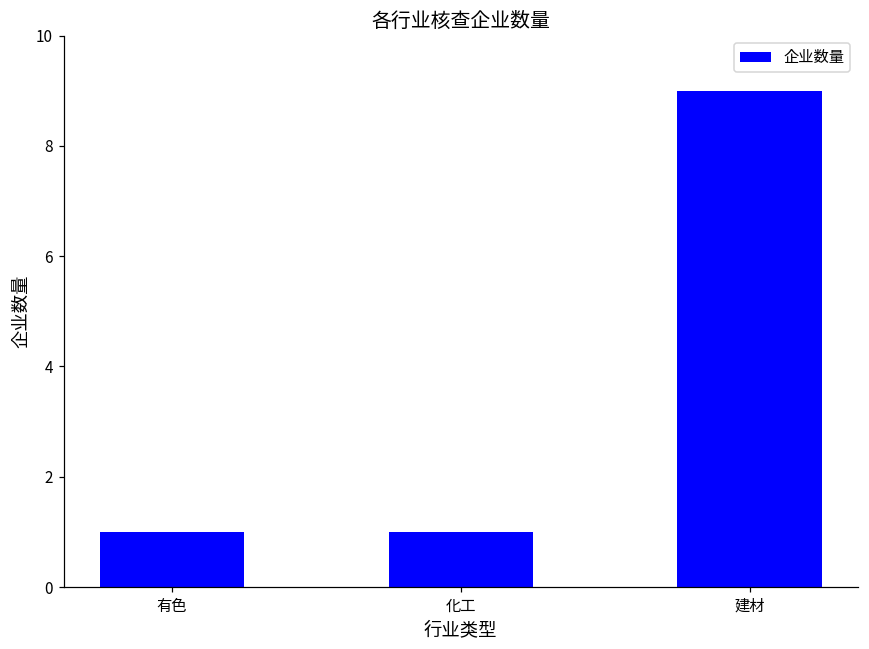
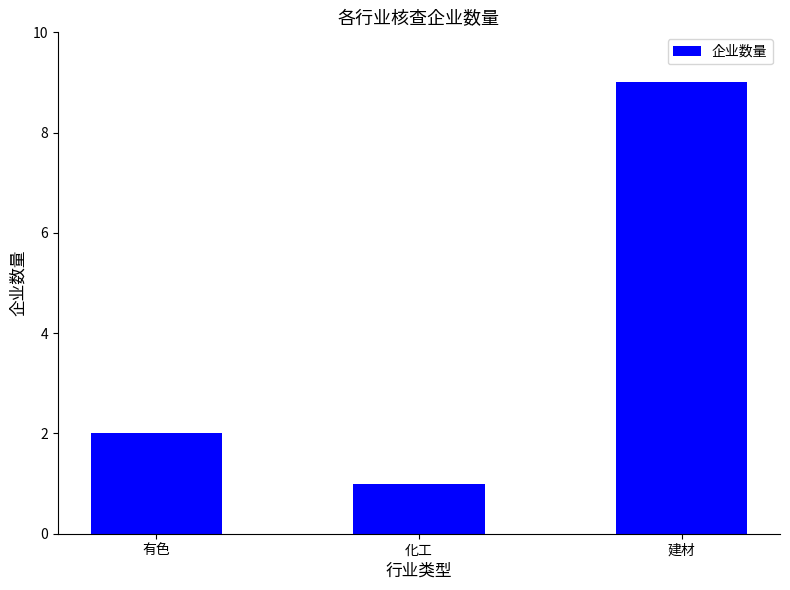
有色: 1 -> 2
